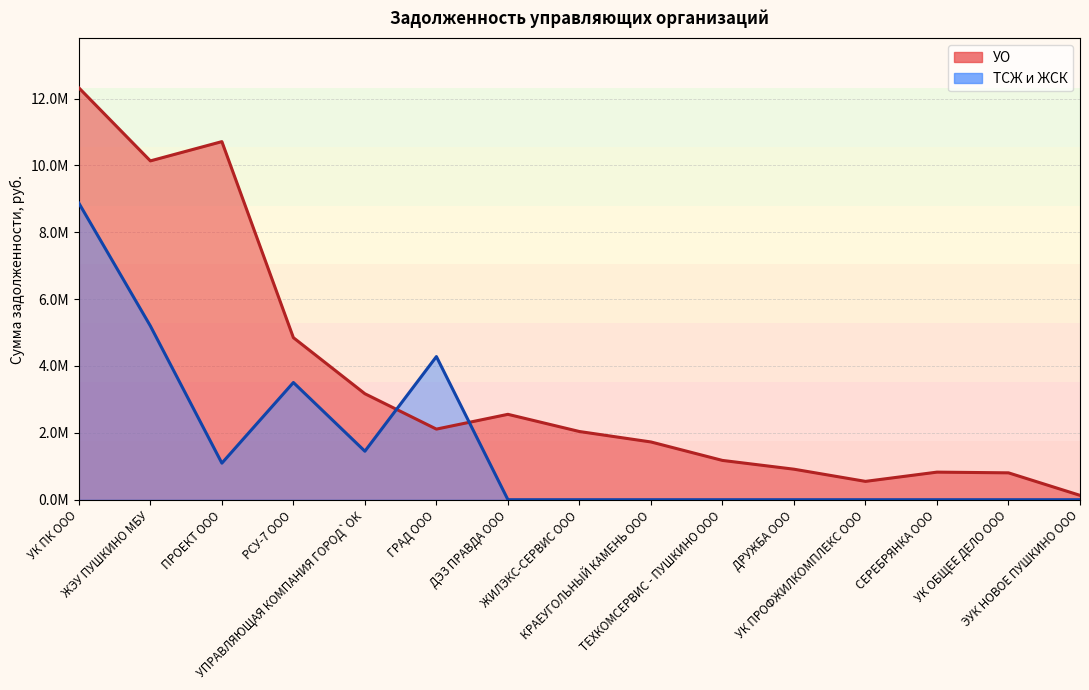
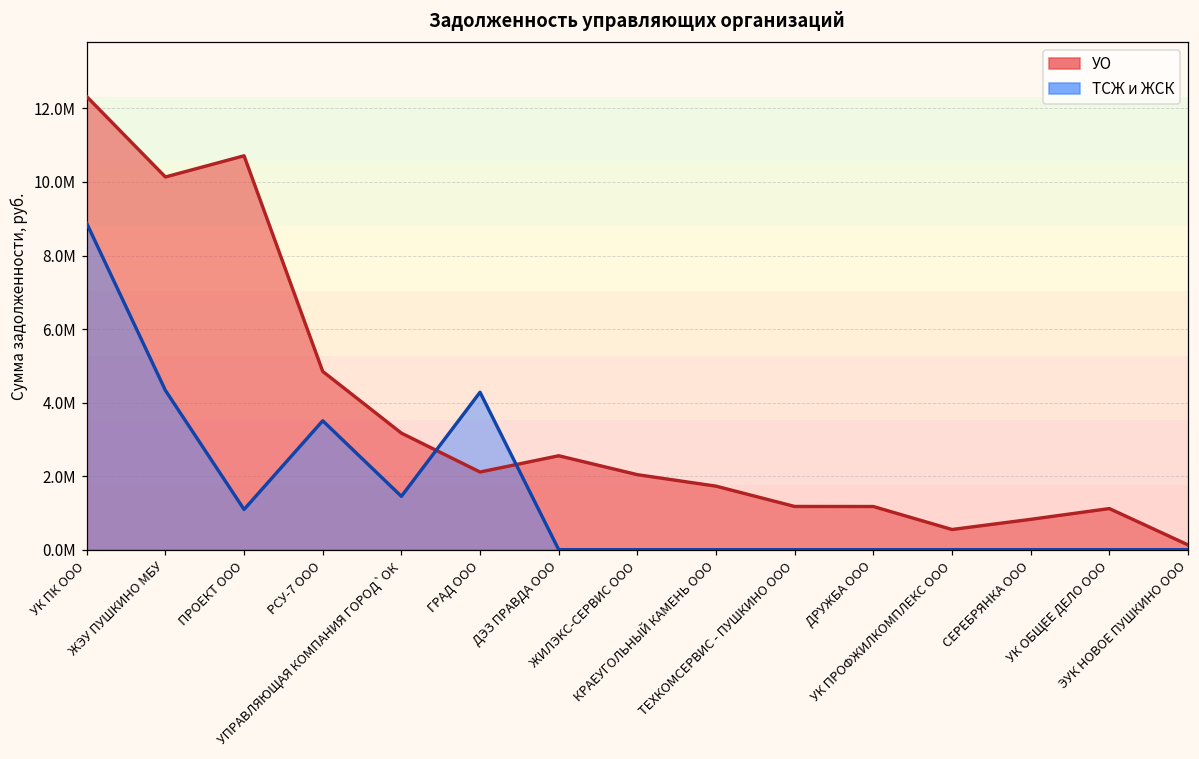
ТСЖ и ЖСК, ЖЭУ ПУШКИНО МБУ: 5200000 -> 4300000
УО, ДРУЖБА ООО: 900000 -> 1200000
УО, УК ОБЩЕЕ ДЕЛО ООО: 800000 -> 1100000
